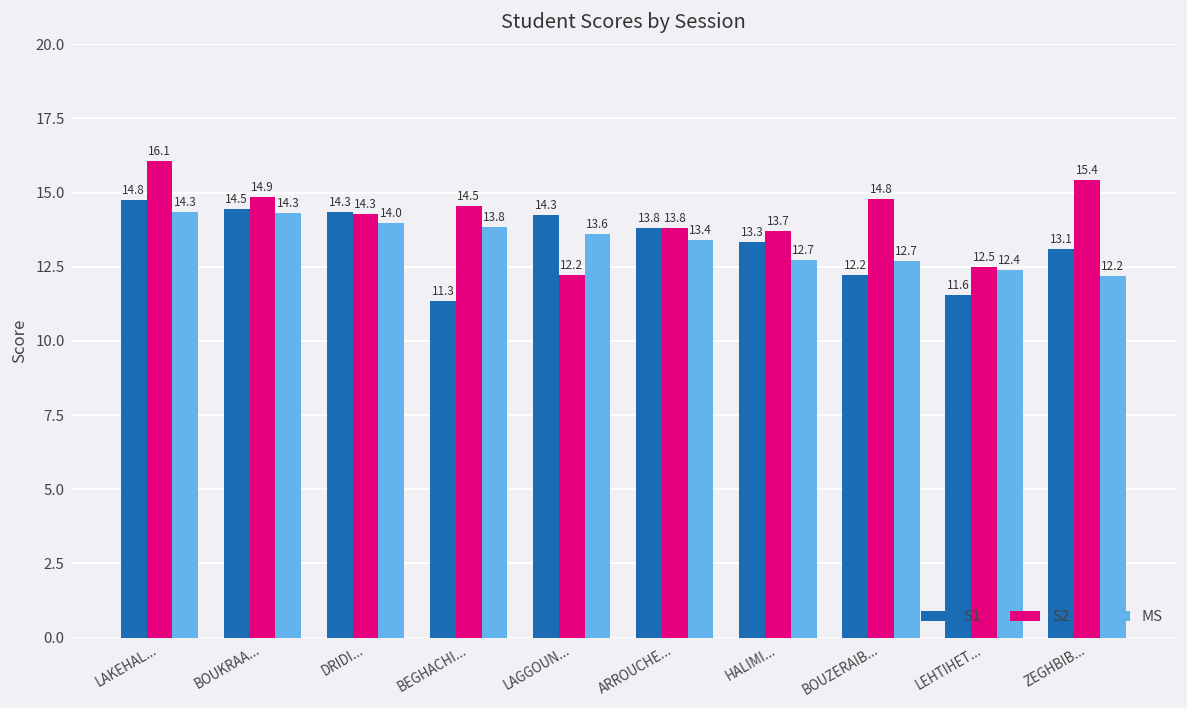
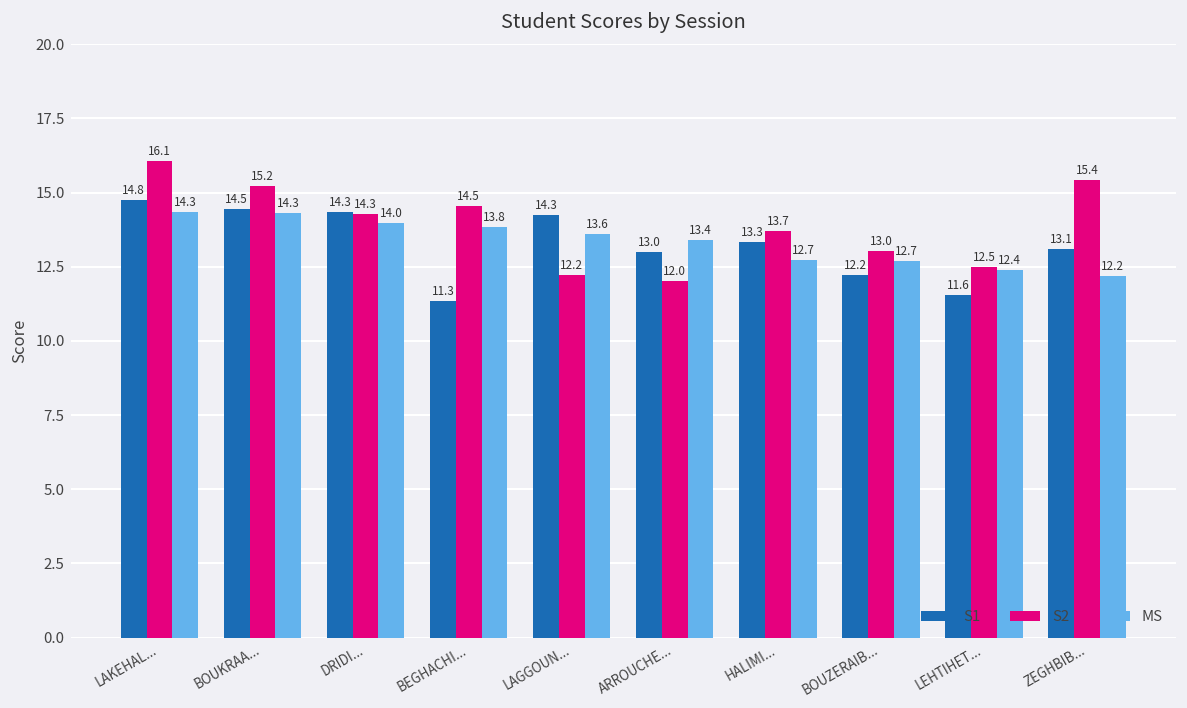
S2, BOUKRAA...: 14.9 -> 15.2
S1, ARROUCHE...: 13.8 -> 13.0
S2, ARROUCHE...: 13.8 -> 12.0
S2, BOUZERAIB...: 14.8 -> 13.0
